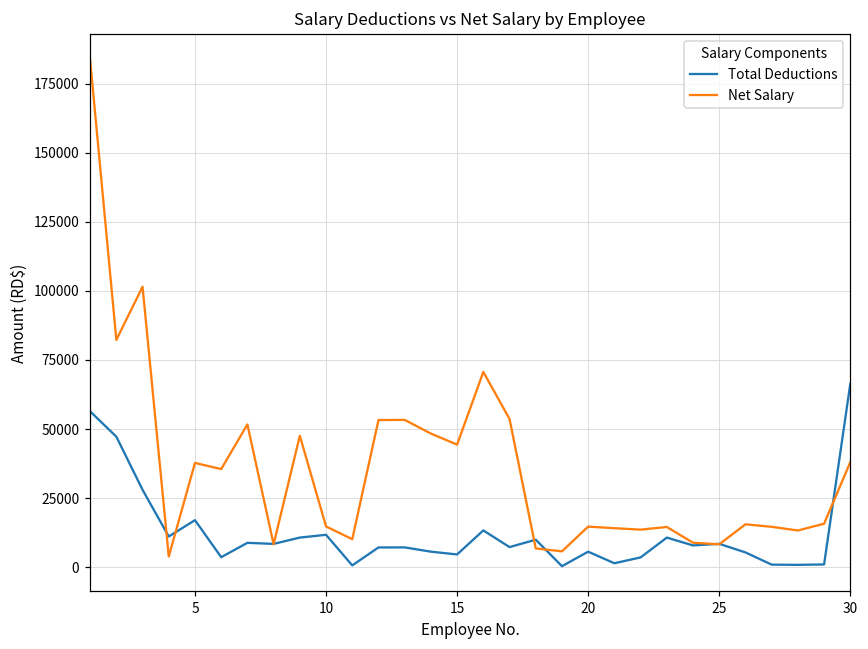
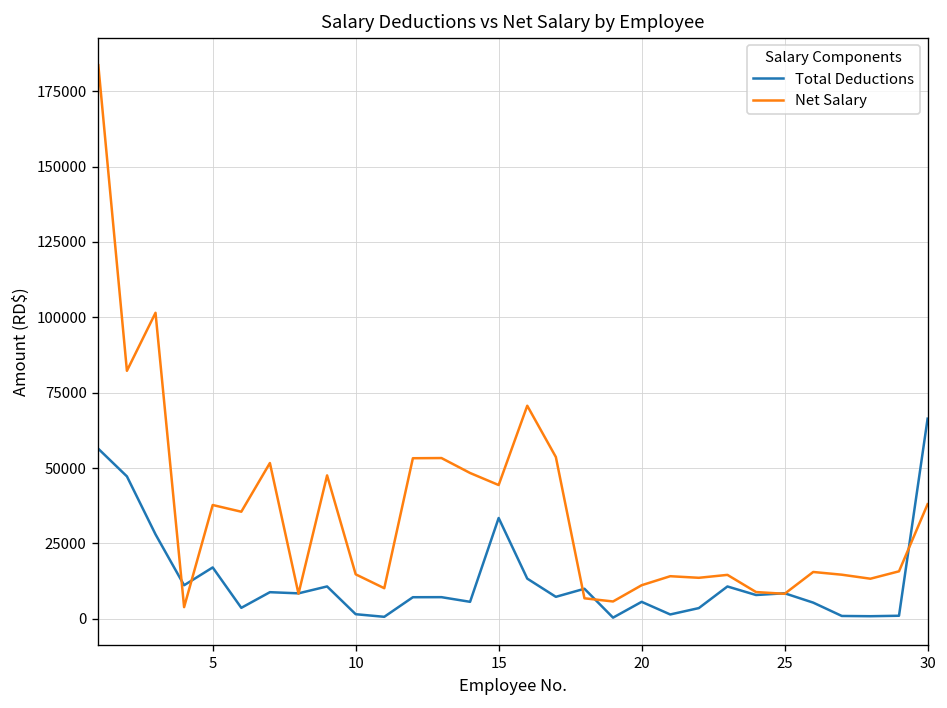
Total Deductions, 10: 12000 -> 2000
Total Deductions, 15: 5000 -> 33000
Net Salary, 20: 15000 -> 11000
